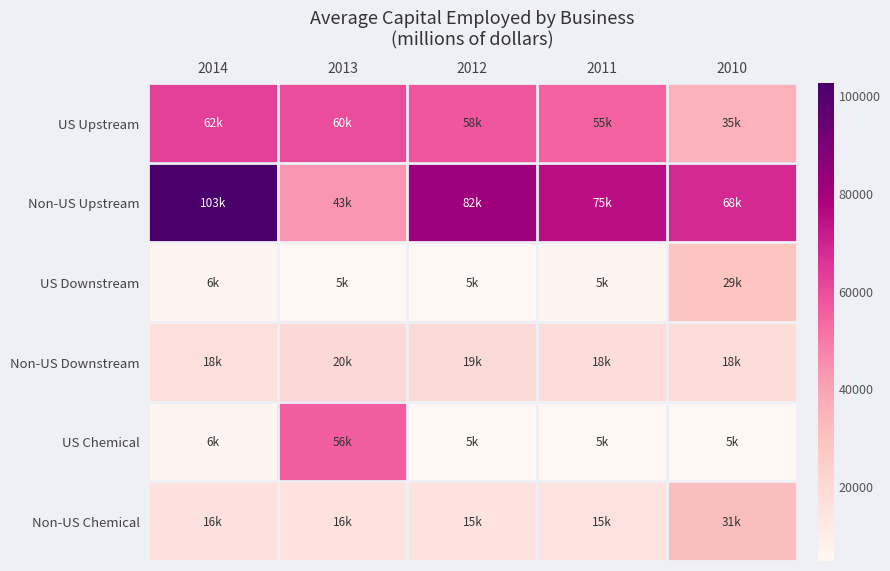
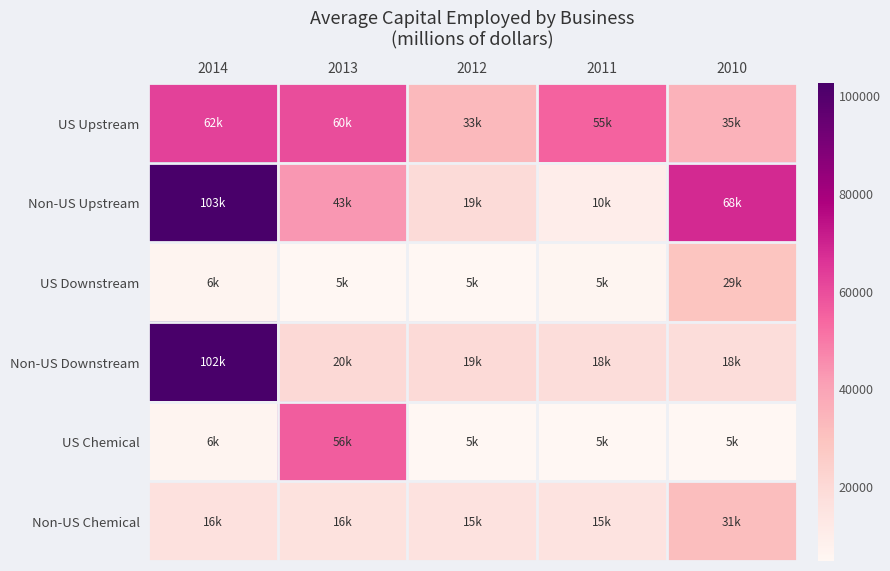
US Upstream, 2012: 58k -> 33k
Non-US Upstream, 2012: 82k -> 19k
Non-US Upstream, 2011: 75k -> 10k
Non-US Downstream, 2014: 18k -> 102k
